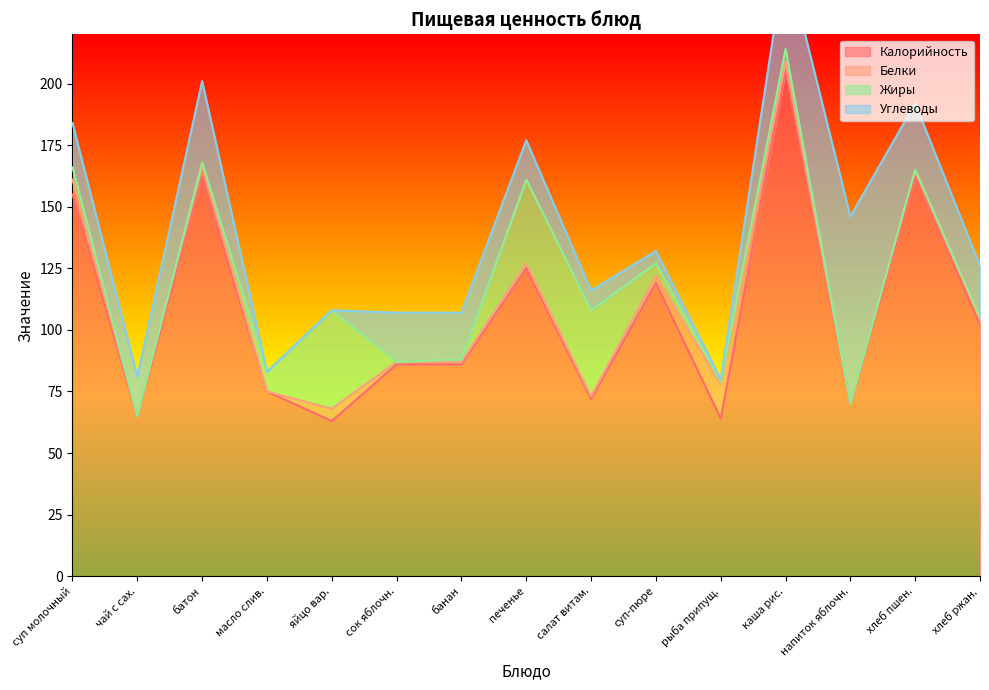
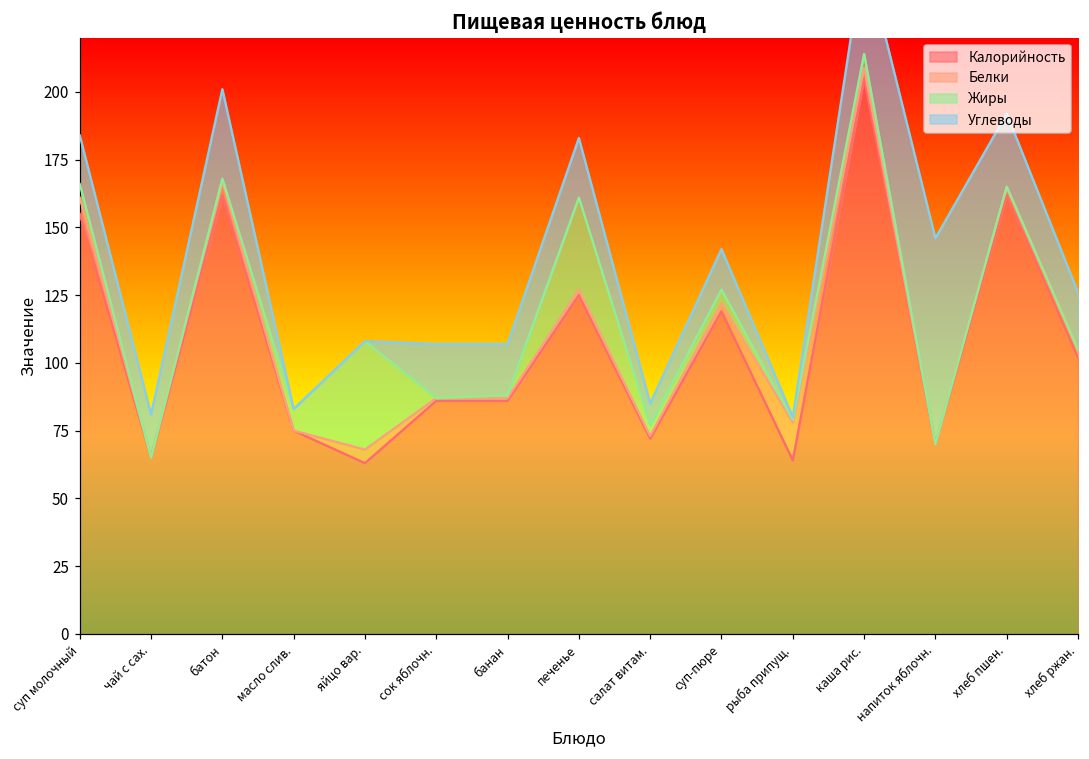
Углеводы, печенье: 16 -> 22
Жиры, салат витам.: 35 -> 4
Углеводы, суп-пюре: 5 -> 15
